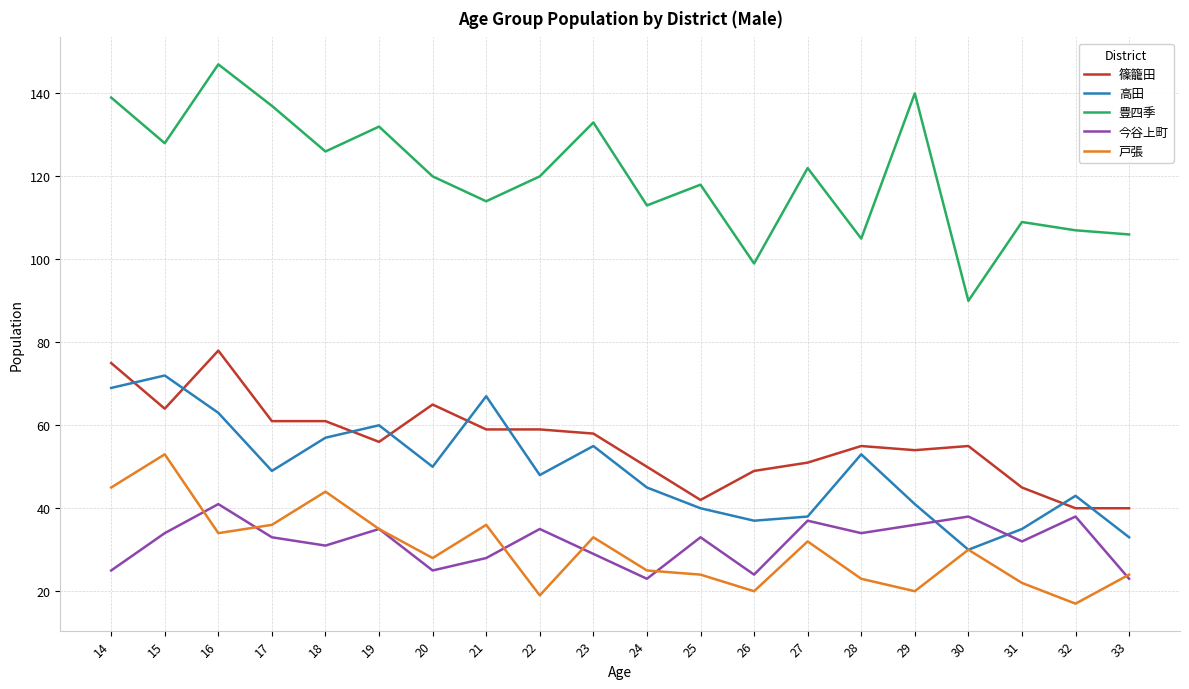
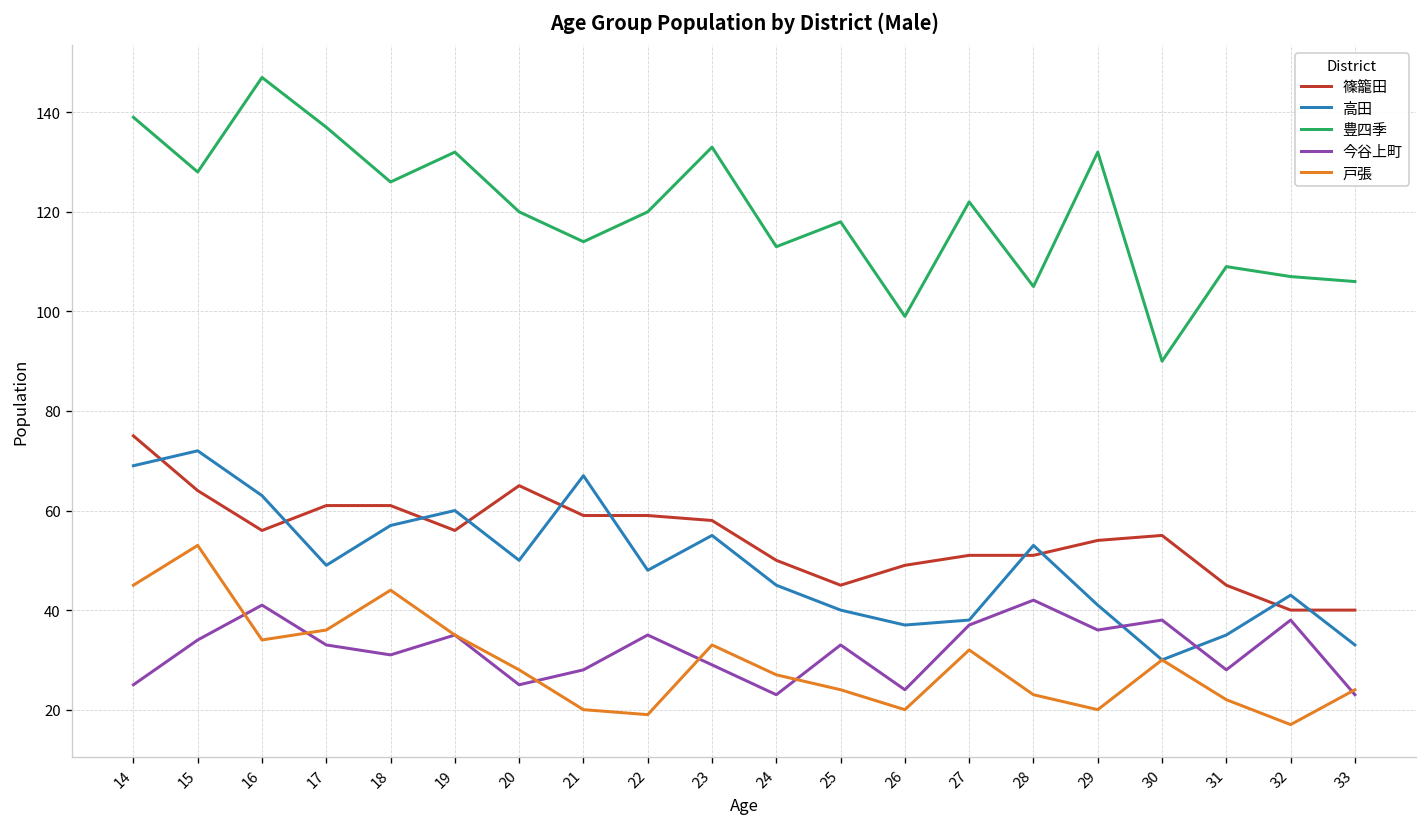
篠籠田, 16: 78 -> 56
戸張, 21: 36 -> 20
戸張, 24: 25 -> 27
篠籠田, 25: 42 -> 45
篠籠田, 28: 55 -> 51
今谷上町, 28: 34 -> 42
豊四季, 29: 140 -> 132
今谷上町, 31: 32 -> 28
